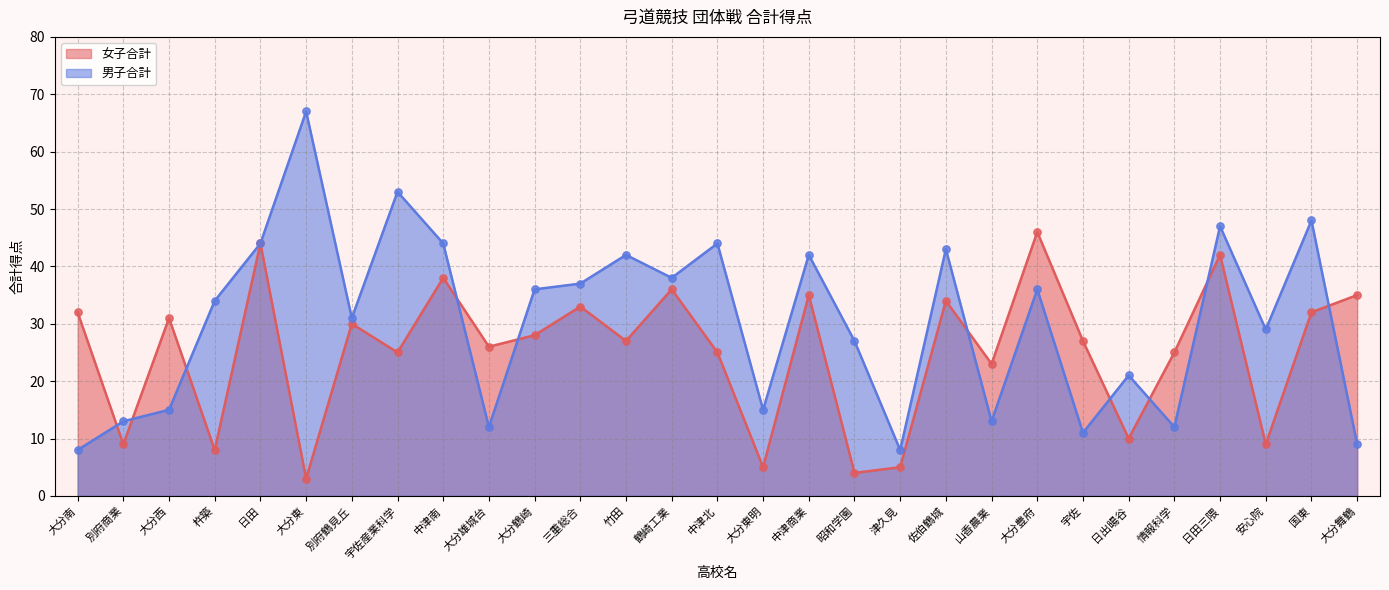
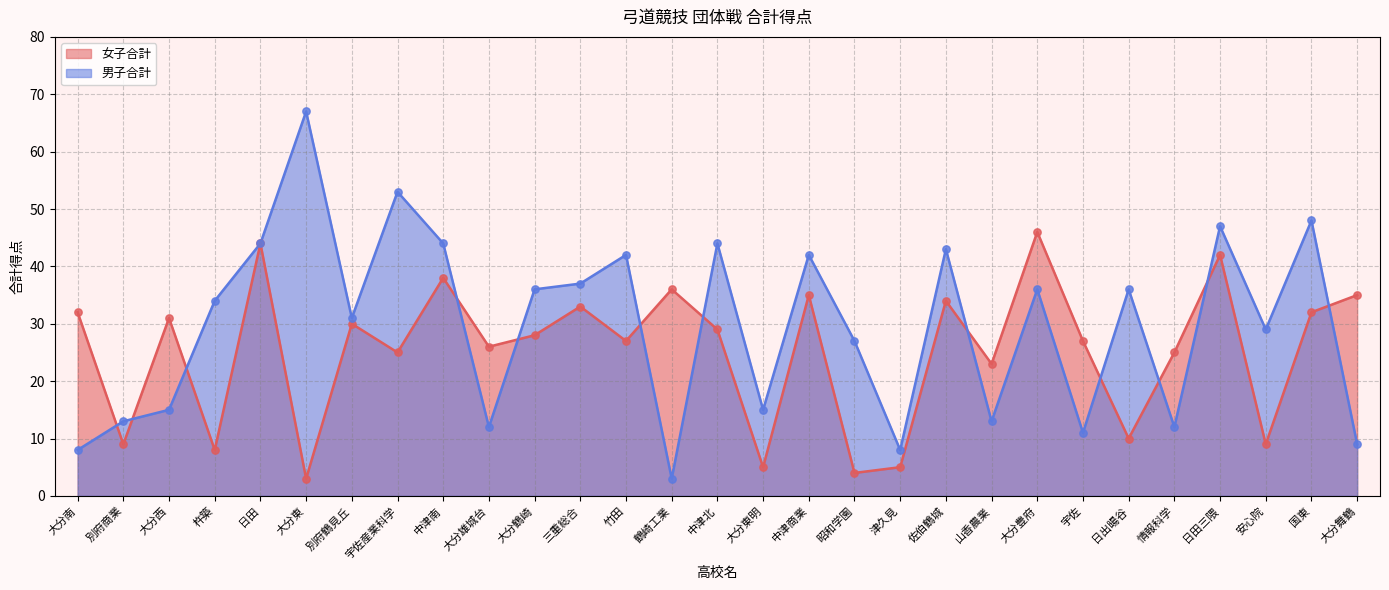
男子合計, 鶴崎工業: 38 -> 3
女子合計, 中津北: 25 -> 29
男子合計, 日出暘谷: 21 -> 36
